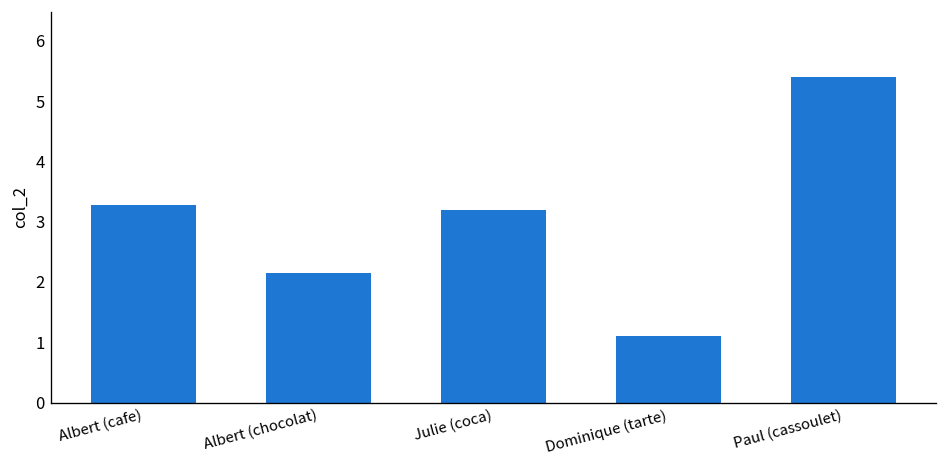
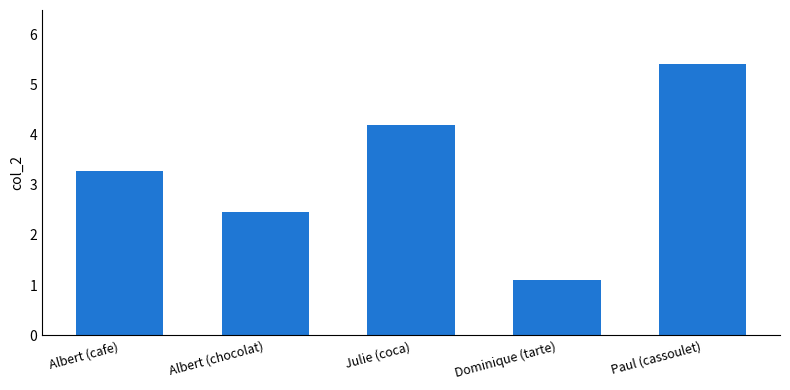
Albert (chocolat): 2.2 -> 2.5
Julie (coca): 3.2 -> 4.2
